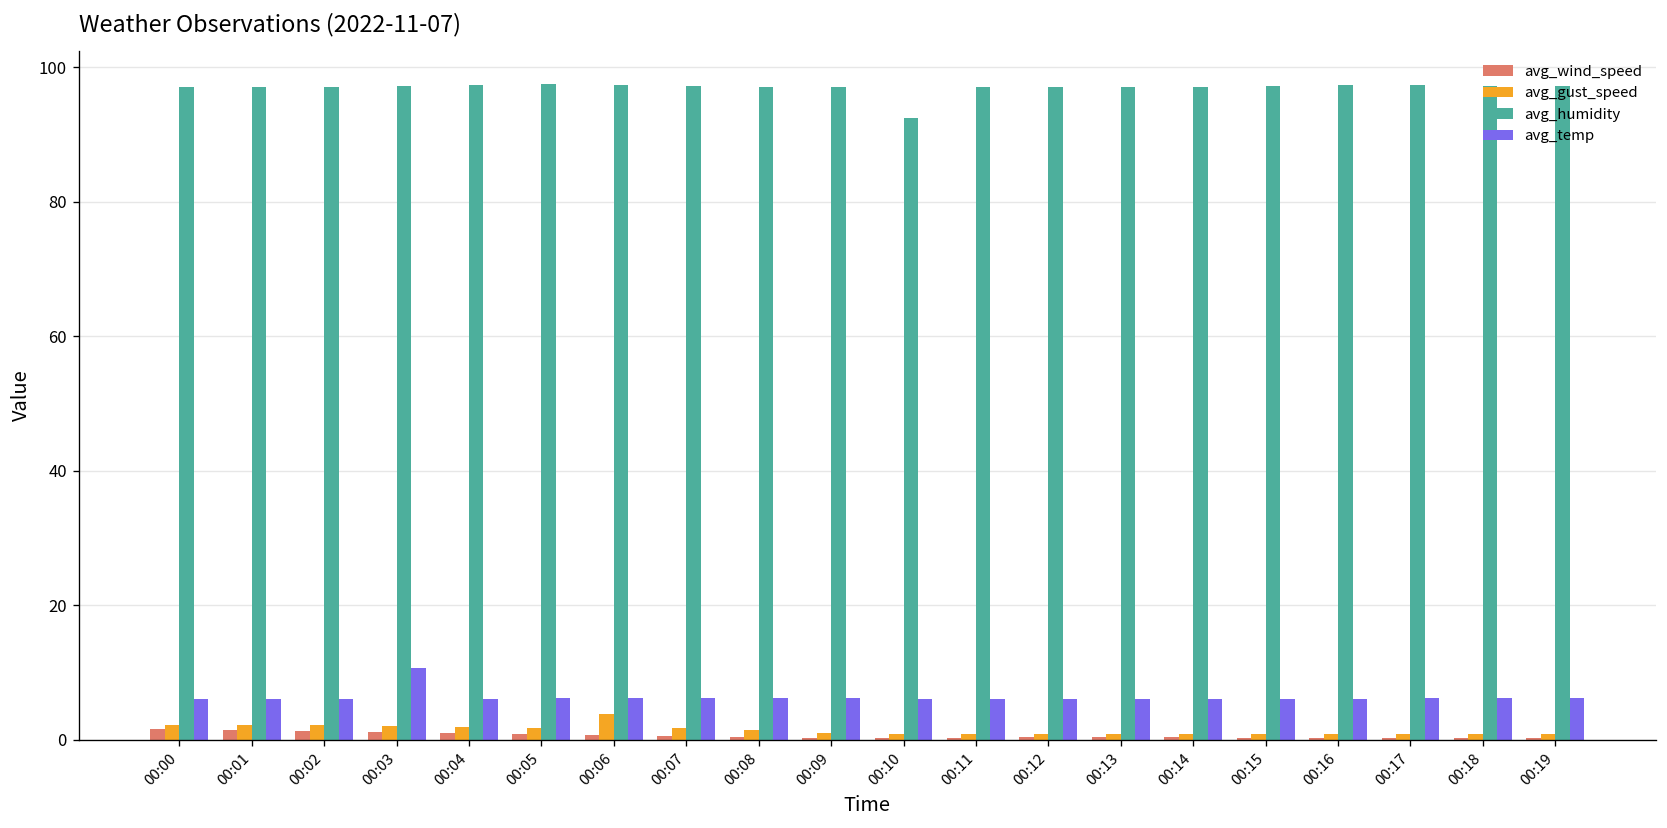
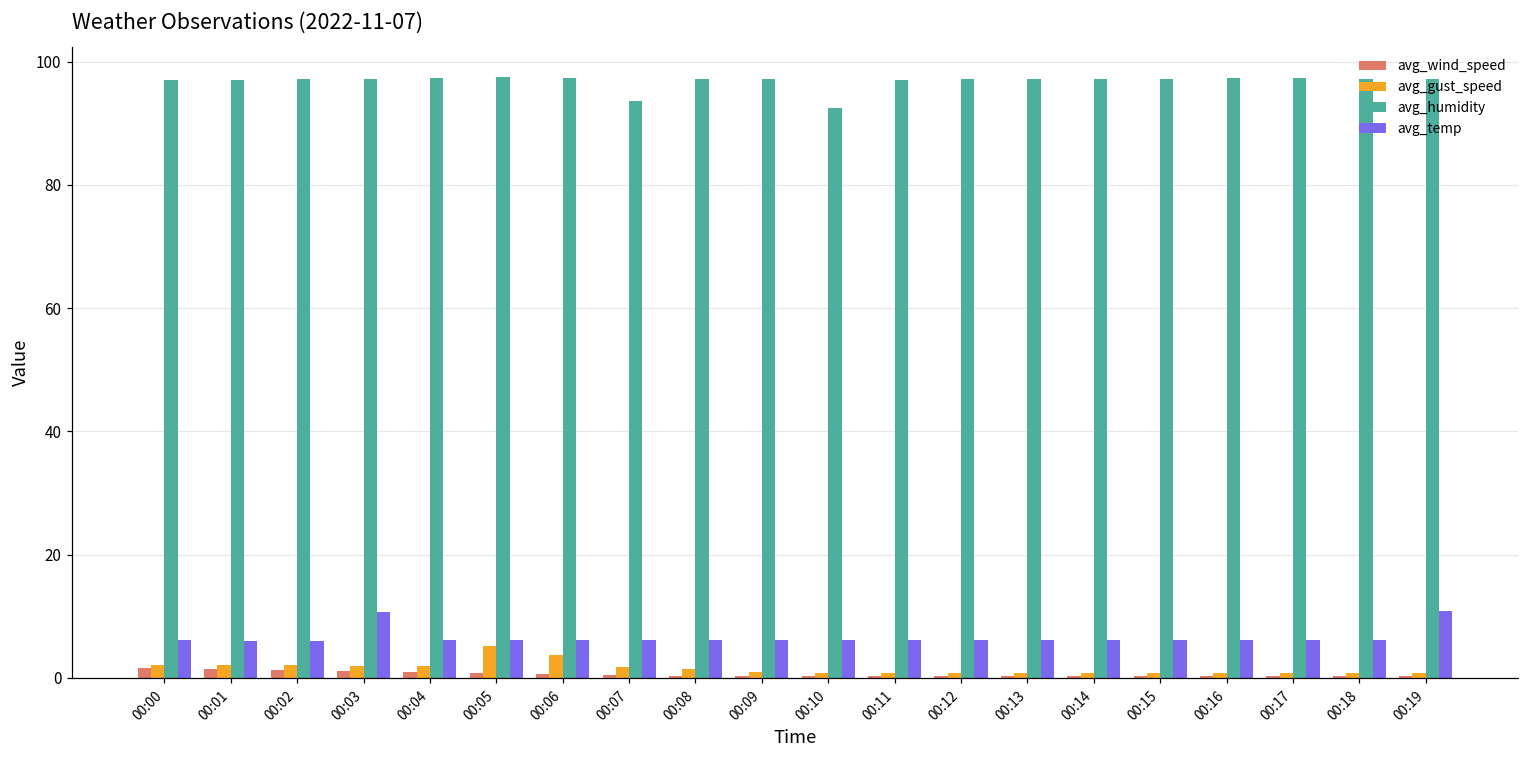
avg_gust_speed, 00:05: 2 -> 5
avg_humidity, 00:07: 97 -> 94
avg_temp, 00:19: 6 -> 11
